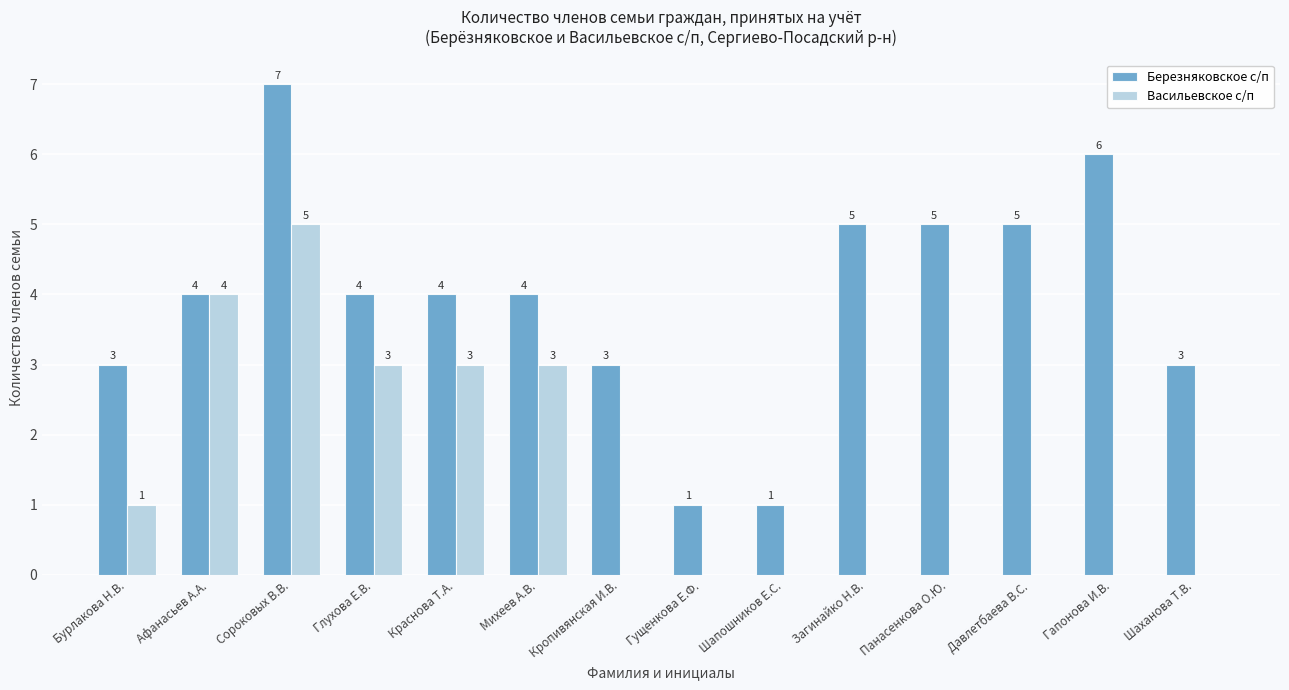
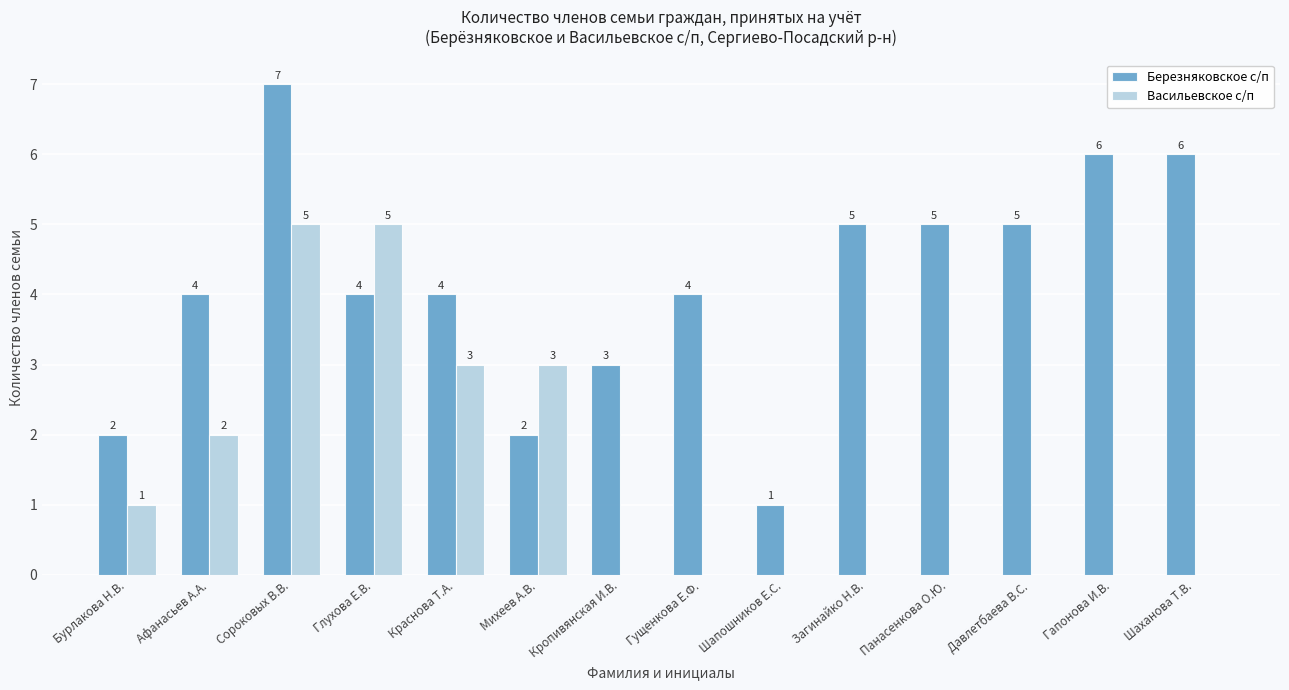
Березняковское с/п, Бурлакова Н.В.: 3 -> 2
Васильевское с/п, Афанасьев А.А.: 4 -> 2
Васильевское с/п, Глухова Е.В.: 3 -> 5
Березняковское с/п, Михеев А.В.: 4 -> 2
Березняковское с/п, Гущенкова Е.Ф.: 1 -> 4
Березняковское с/п, Шаханова Т.В.: 3 -> 6
